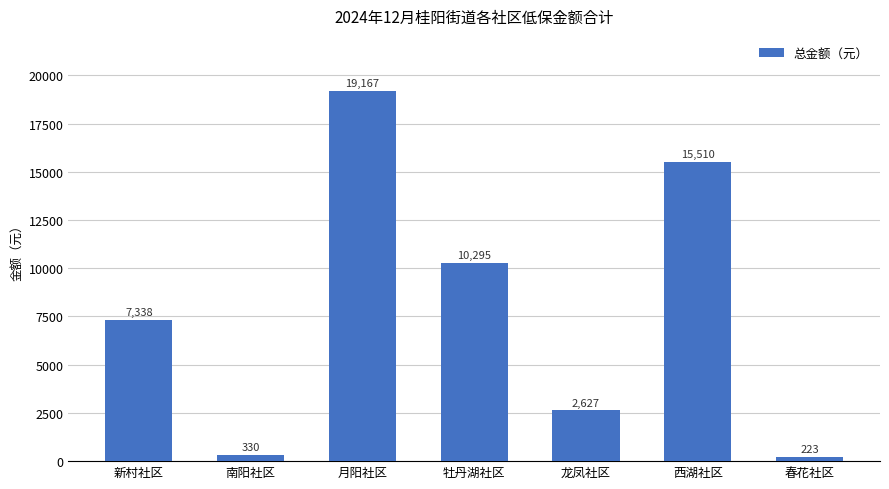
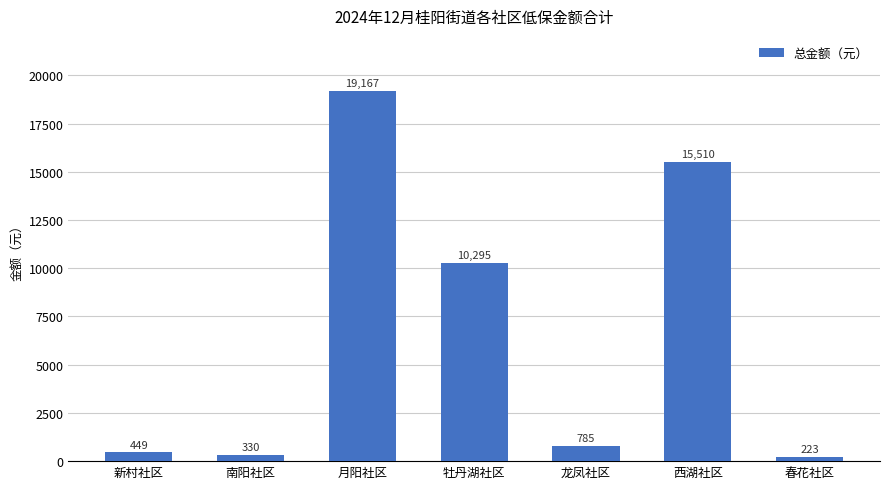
新村社区: 7,338 -> 449
龙凤社区: 2,627 -> 785
